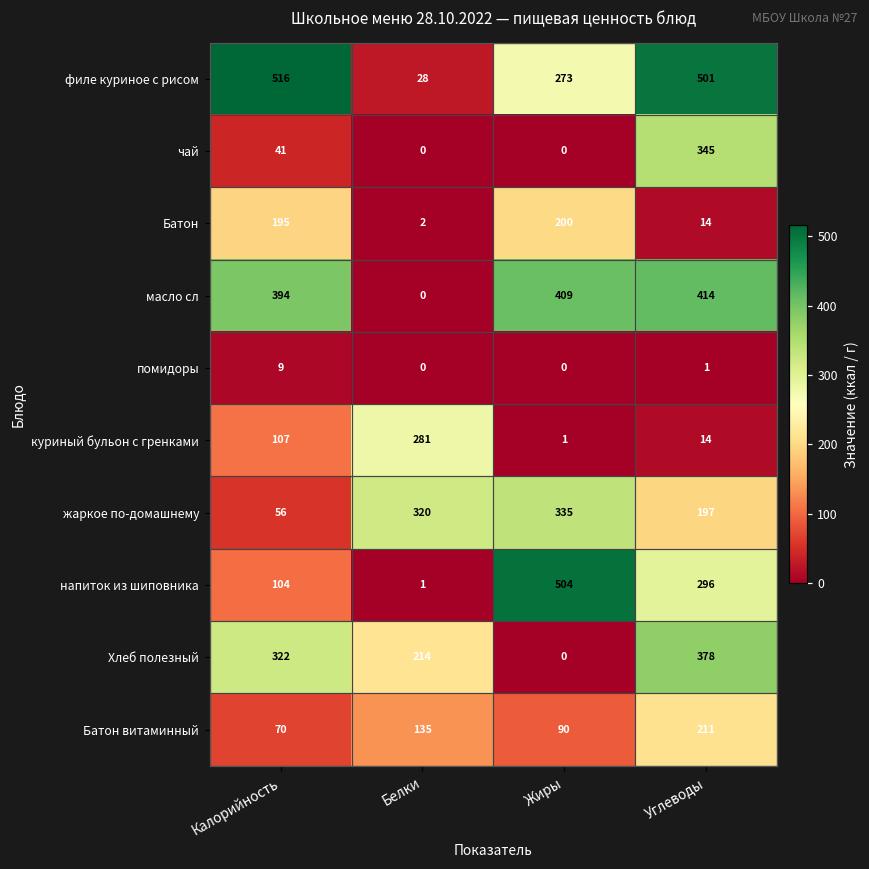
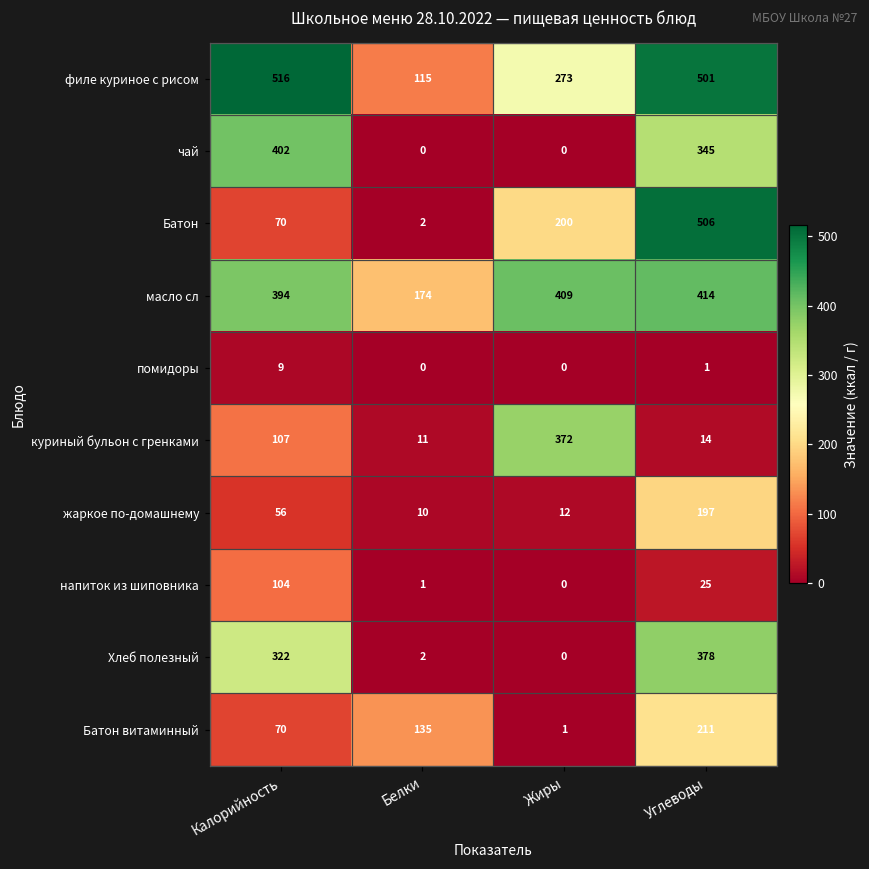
филе куриное с рисом, Белки: 28 -> 115
чай, Калорийность: 41 -> 402
Батон, Калорийность: 195 -> 70
Батон, Углеводы: 14 -> 506
масло сл, Белки: 0 -> 174
куриный бульон с гренками, Белки: 281 -> 11
куриный бульон с гренками, Жиры: 1 -> 372
жаркое по-домашнему, Белки: 320 -> 10
жаркое по-домашнему, Жиры: 335 -> 12
напиток из шиповника, Жиры: 504 -> 0
напиток из шиповника, Углеводы: 296 -> 25
Хлеб полезный, Белки: 214 -> 2
Батон витаминный, Жиры: 90 -> 1
